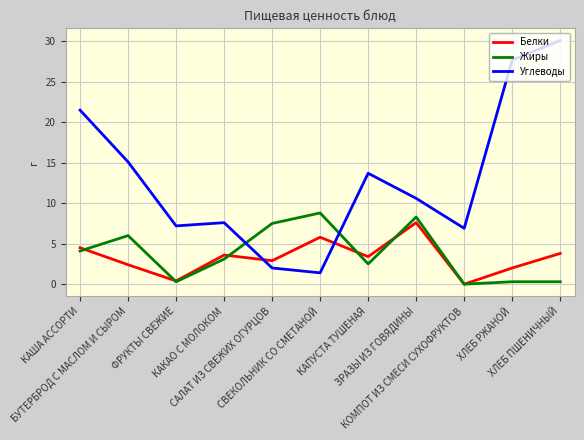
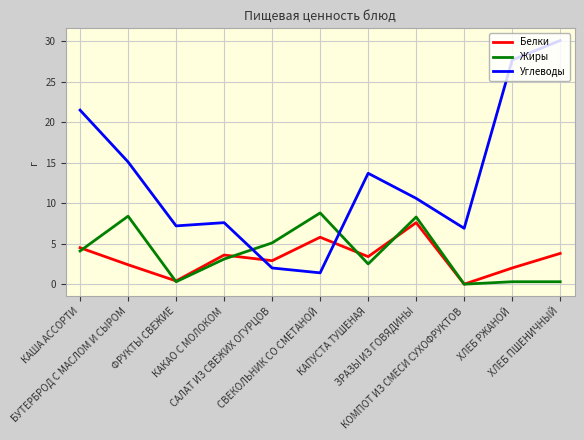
Жиры, БУТЕРБРОД С МАСЛОМ И СЫРОМ: 6 -> 8
Жиры, САЛАТ ИЗ СВЕЖИХ ОГУРЦОВ: 8 -> 5
